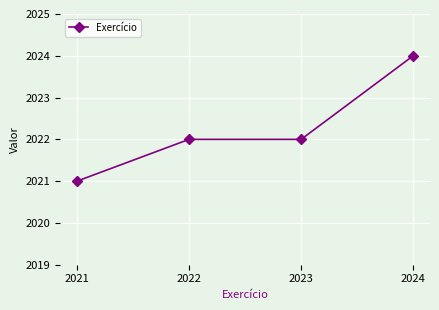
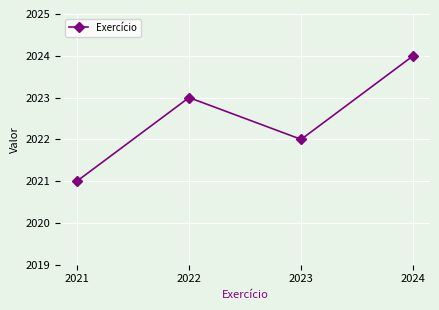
2022: 2022 -> 2023
